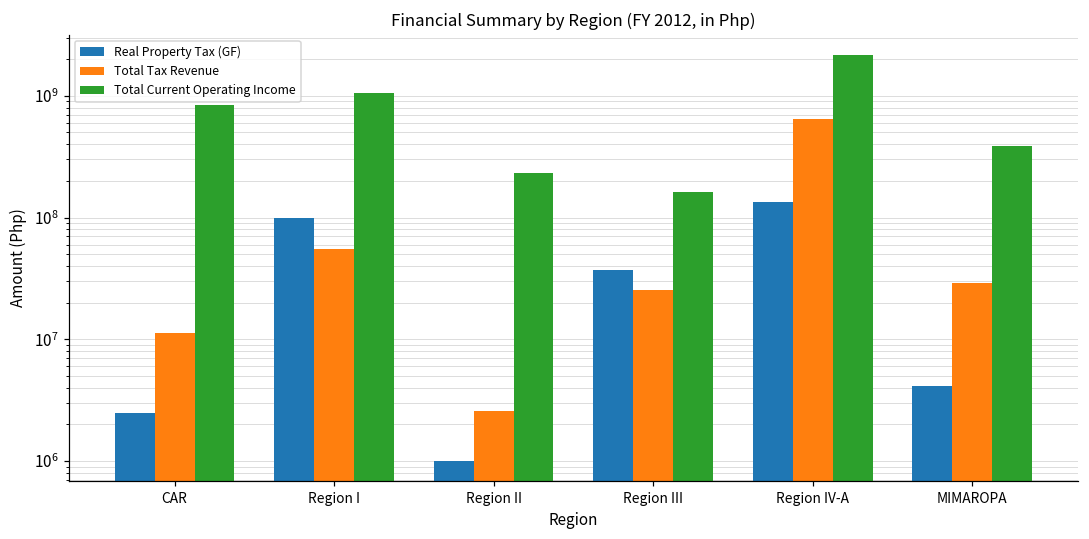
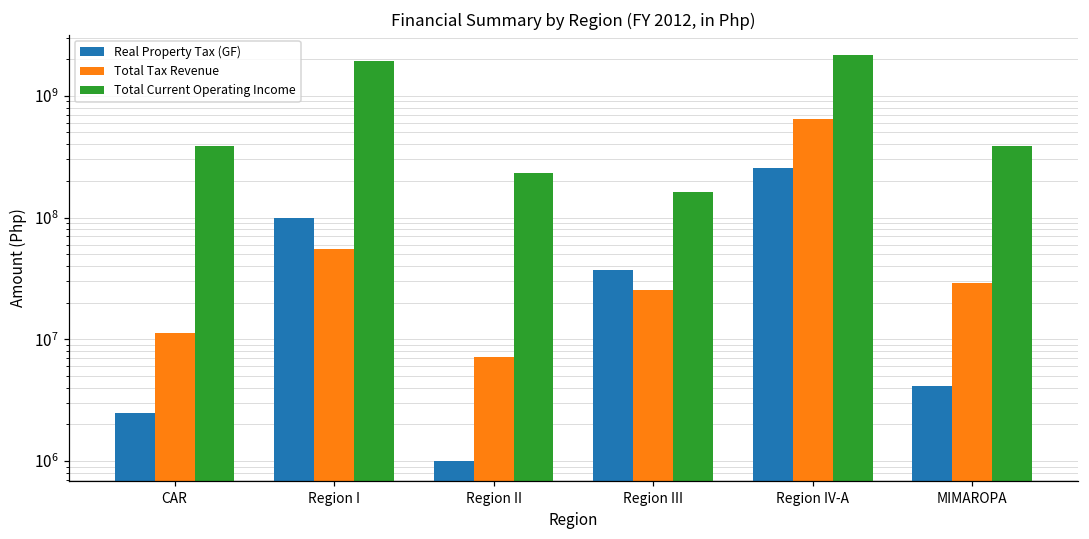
Total Current Operating Income, CAR: 800000000 -> 380000000
Total Current Operating Income, Region I: 1100000000 -> 1900000000
Total Tax Revenue, Region II: 2600000 -> 7000000
Real Property Tax (GF), Region IV-A: 130000000 -> 260000000
